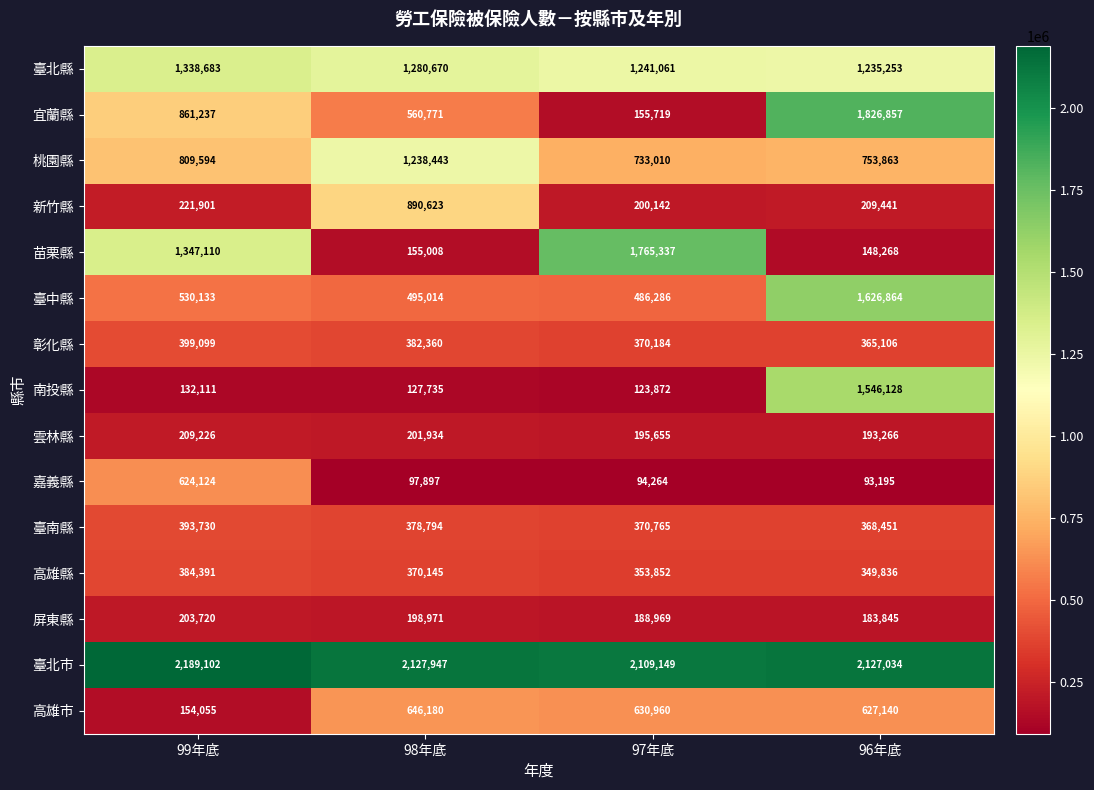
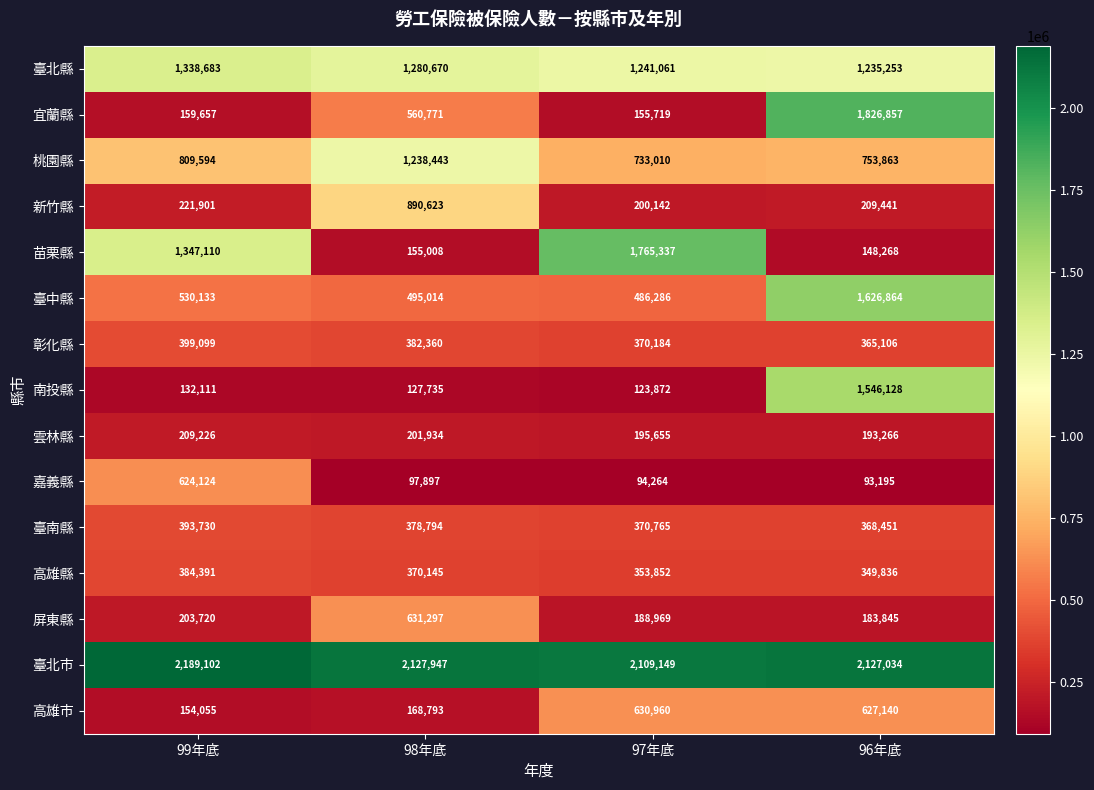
宜蘭縣, 99年底: 861,237 -> 159,657
屏東縣, 98年底: 198,971 -> 631,297
高雄市, 98年底: 646,180 -> 168,793
